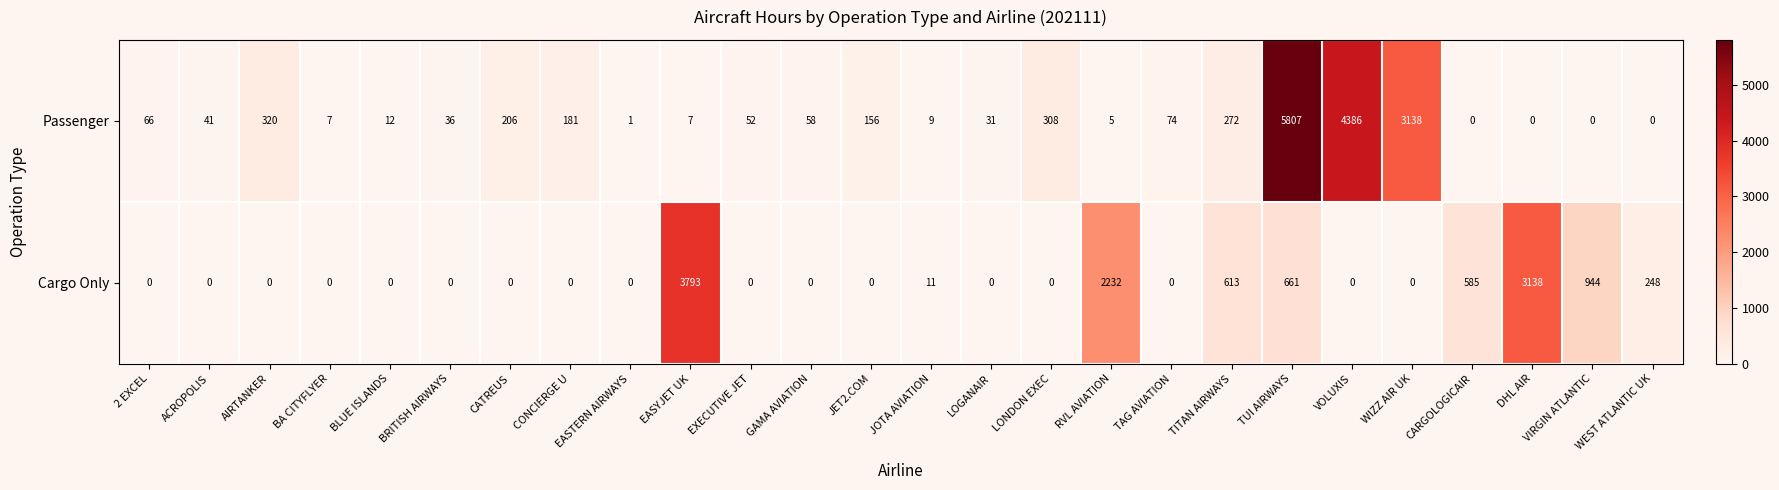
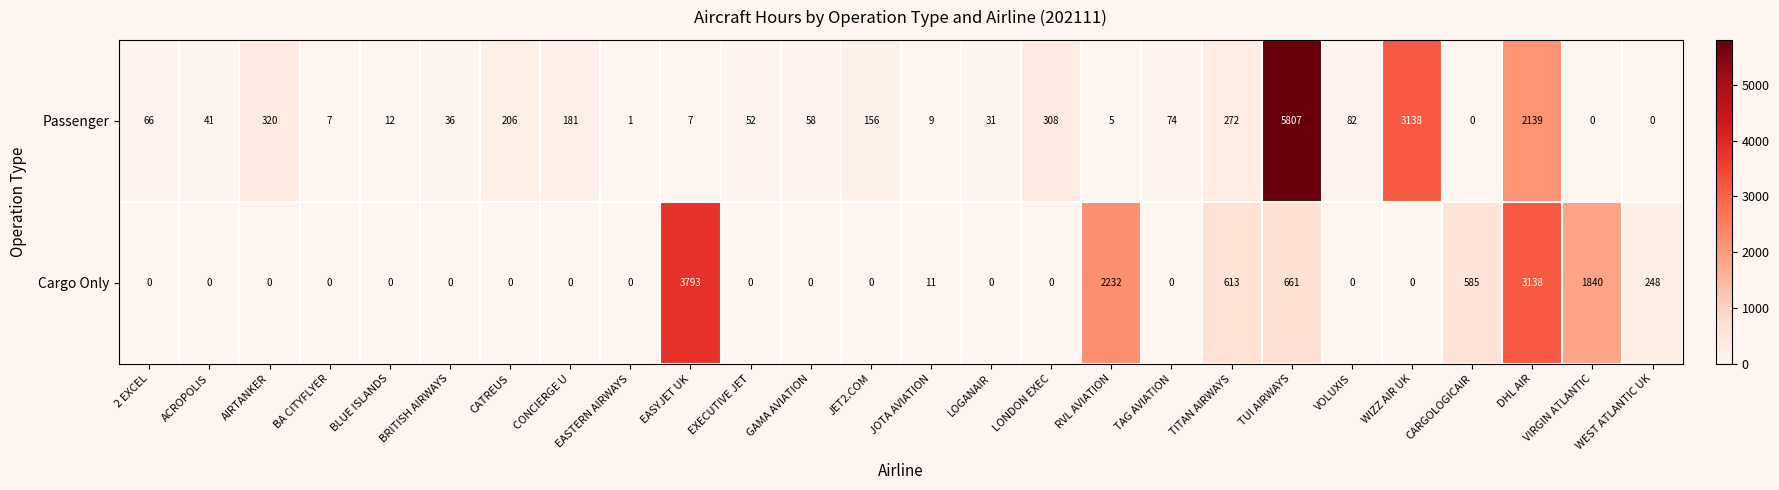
Passenger, VOLUXIS: 4386 -> 82
Passenger, DHL AIR: 0 -> 2139
Cargo Only, VIRGIN ATLANTIC: 944 -> 1840
